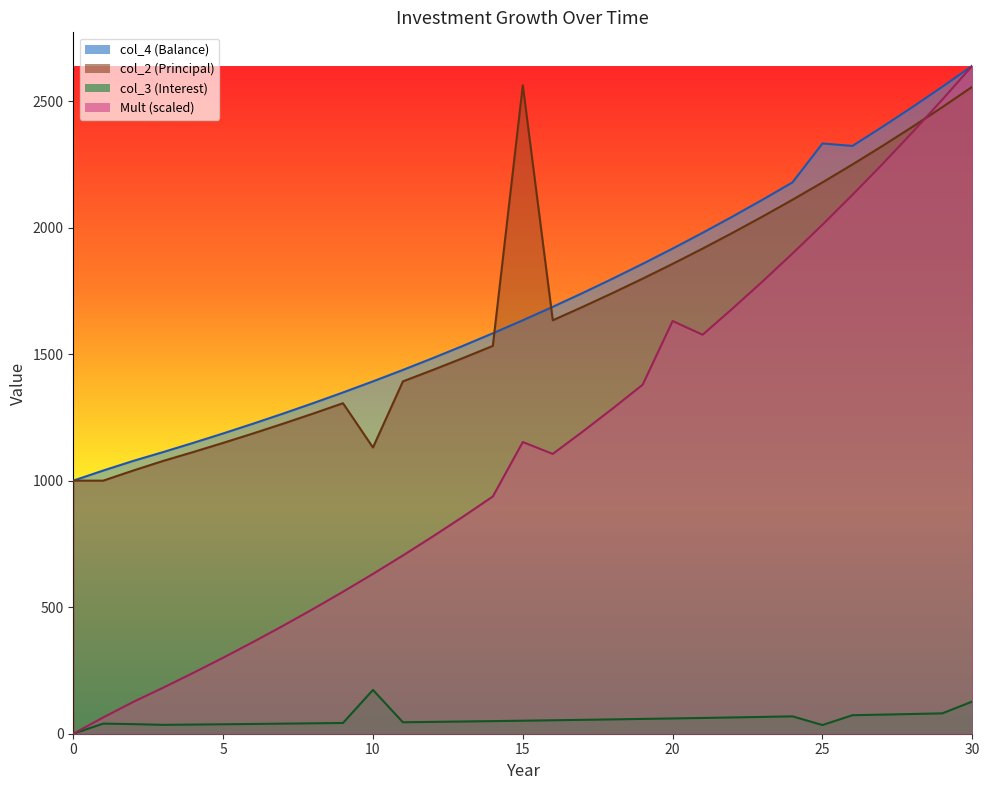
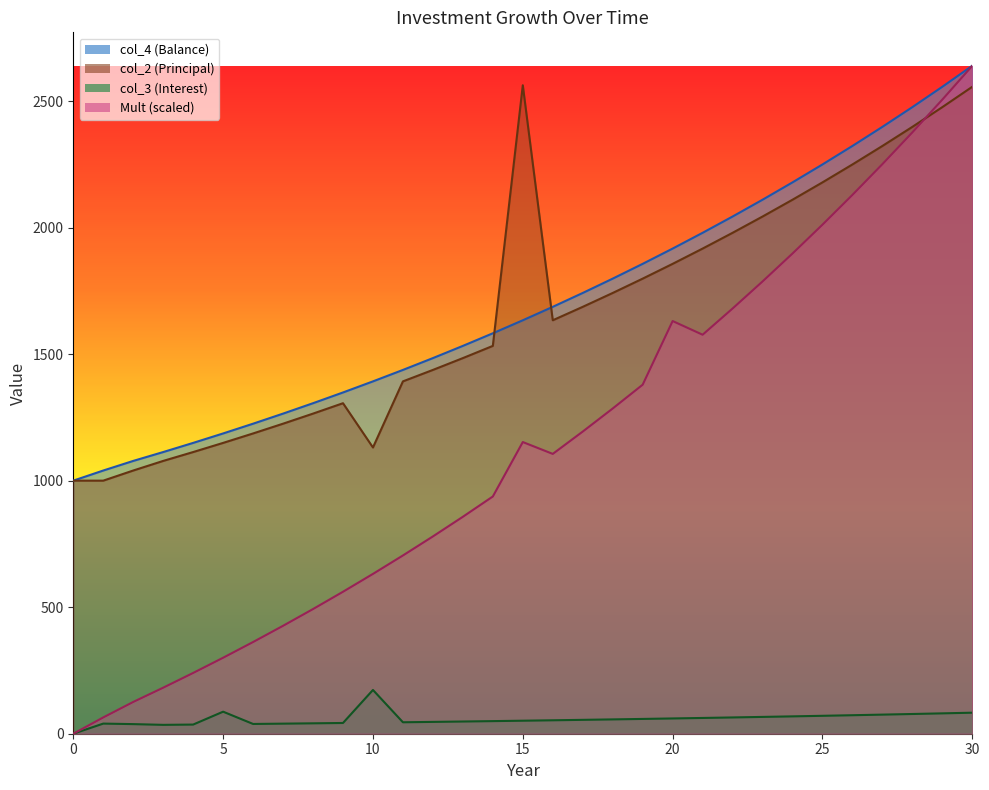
col_3 (Interest), 5: 40 -> 90
col_4 (Balance), 25: 2330 -> 2250
col_3 (Interest), 25: 30 -> 70
col_3 (Interest), 30: 130 -> 80
